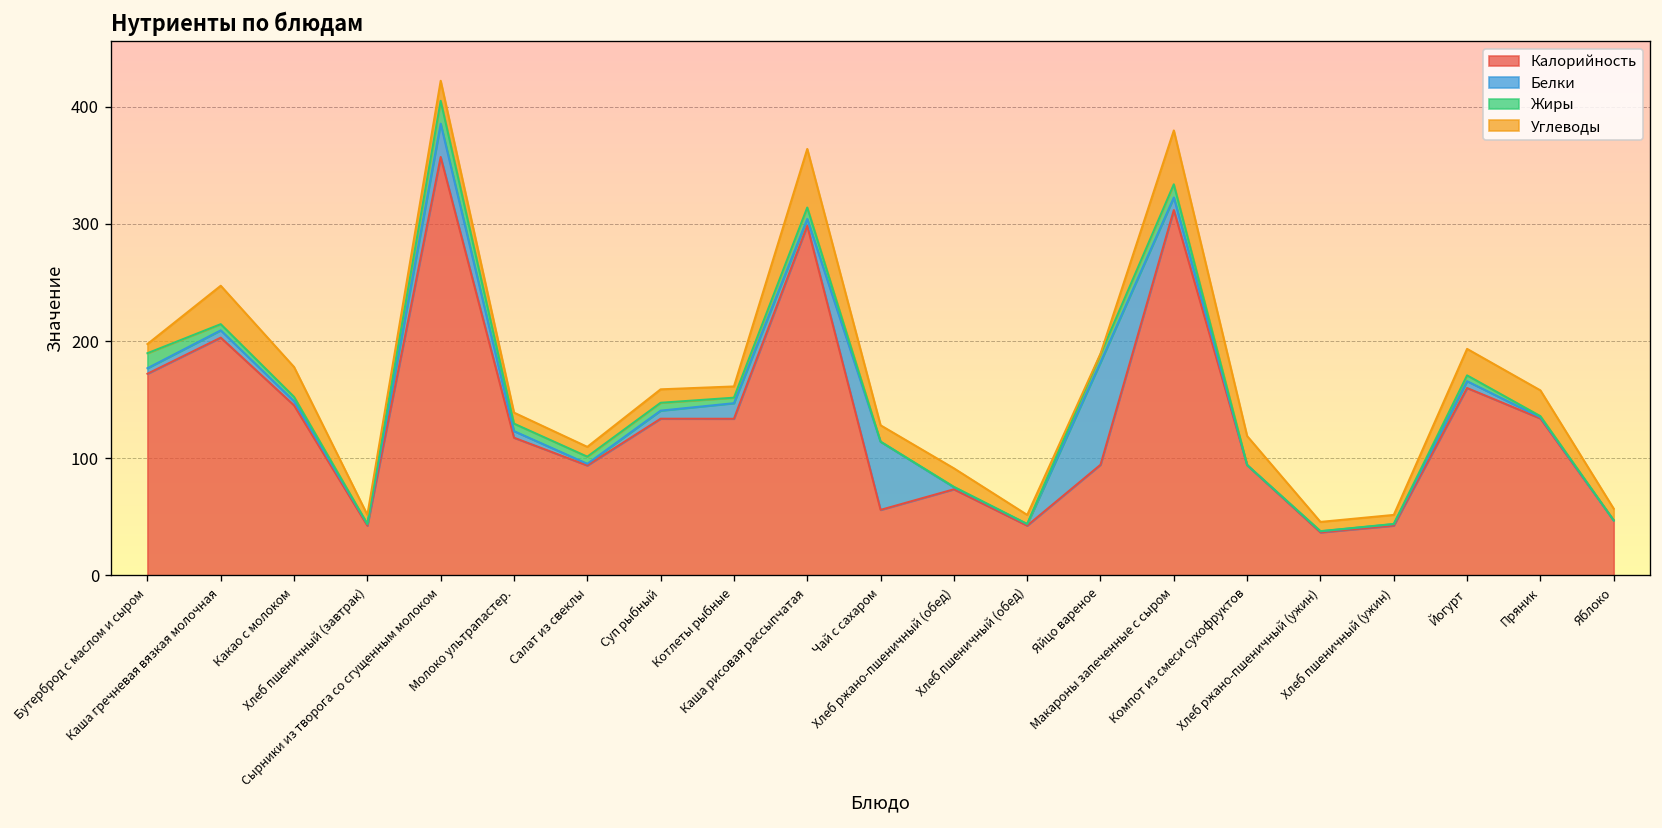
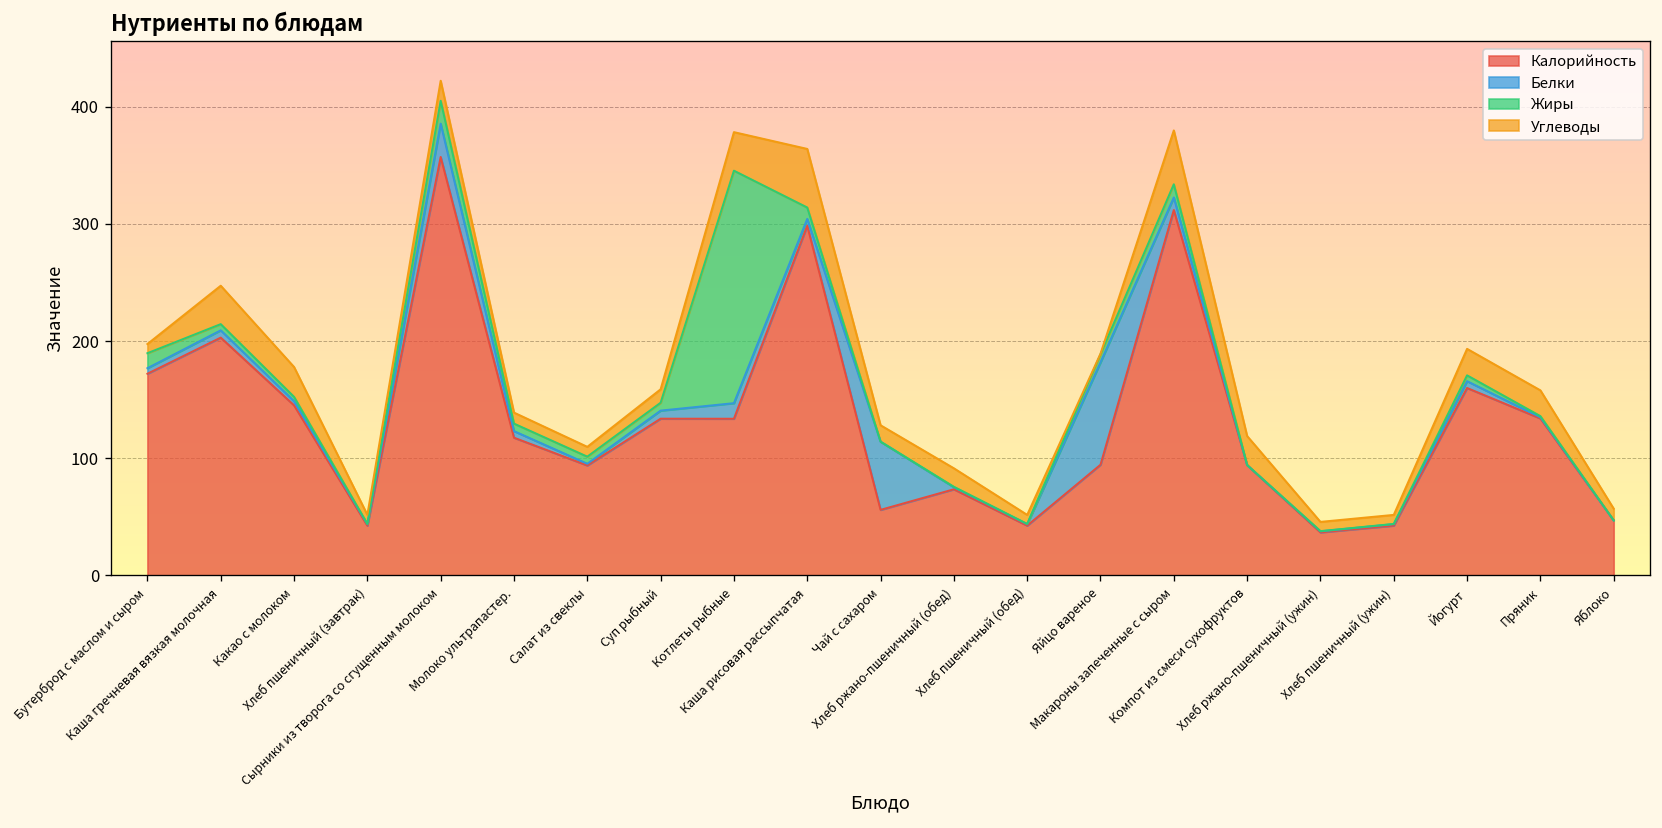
Жиры, Котлеты рыбные: 0 -> 200
Углеводы, Котлеты рыбные: 10 -> 30
